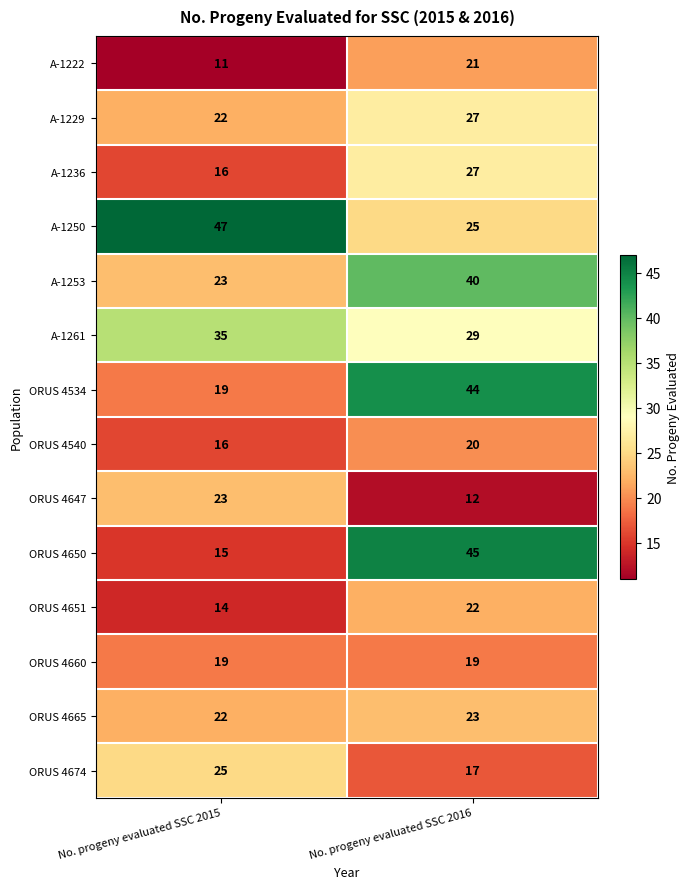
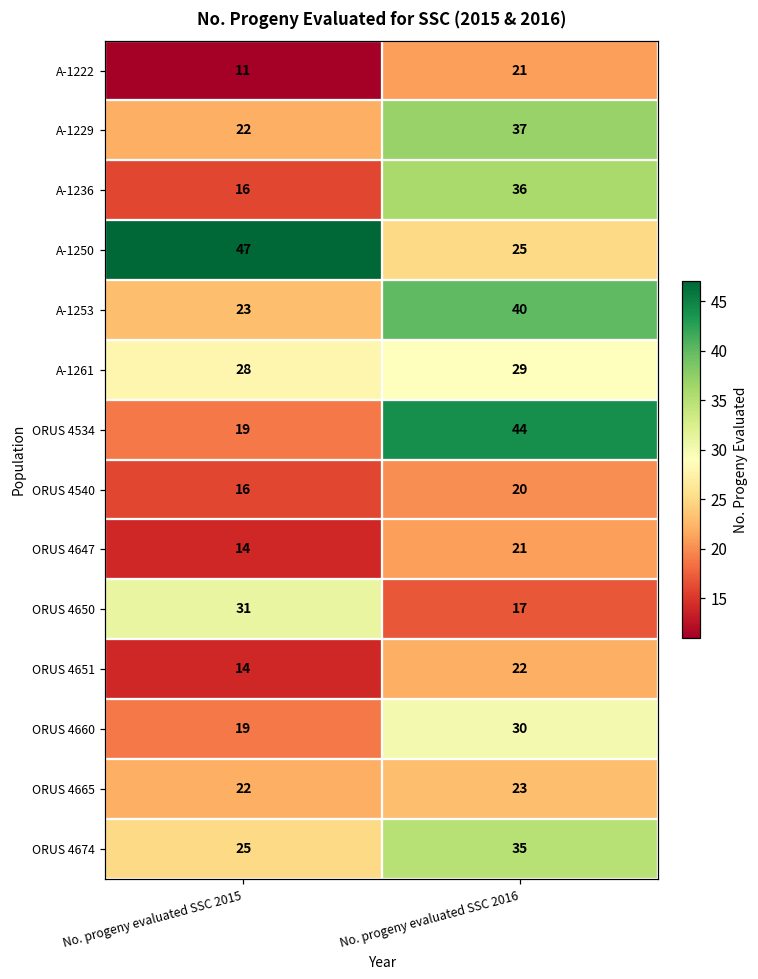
A-1229, No. progeny evaluated SSC 2016: 27 -> 37
A-1236, No. progeny evaluated SSC 2016: 27 -> 36
A-1261, No. progeny evaluated SSC 2015: 35 -> 28
ORUS 4647, No. progeny evaluated SSC 2015: 23 -> 14
ORUS 4647, No. progeny evaluated SSC 2016: 12 -> 21
ORUS 4650, No. progeny evaluated SSC 2015: 15 -> 31
ORUS 4650, No. progeny evaluated SSC 2016: 45 -> 17
ORUS 4660, No. progeny evaluated SSC 2016: 19 -> 30
ORUS 4674, No. progeny evaluated SSC 2016: 17 -> 35
